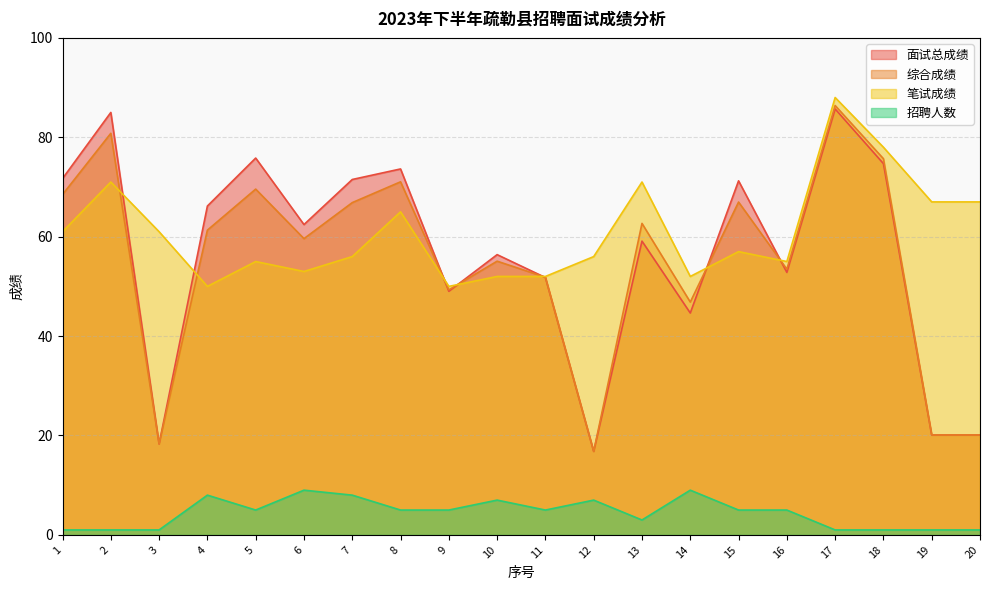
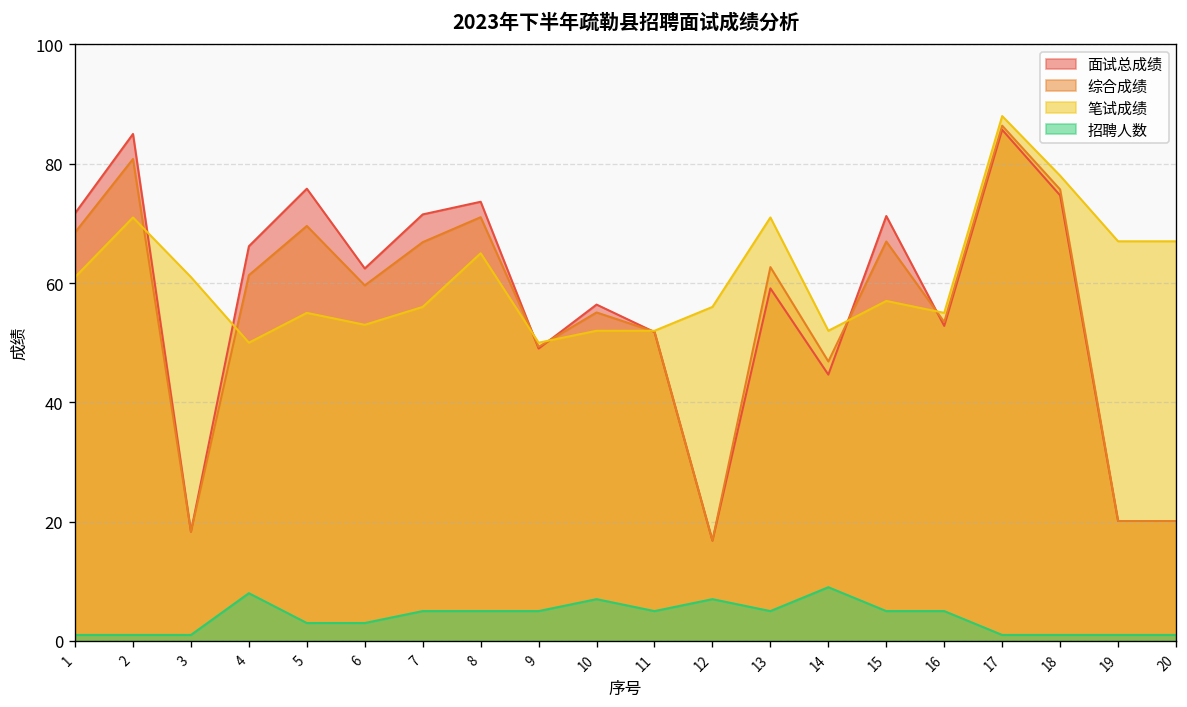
招聘人数, 5: 5 -> 3
招聘人数, 6: 9 -> 3
招聘人数, 7: 8 -> 5
招聘人数, 13: 3 -> 5
